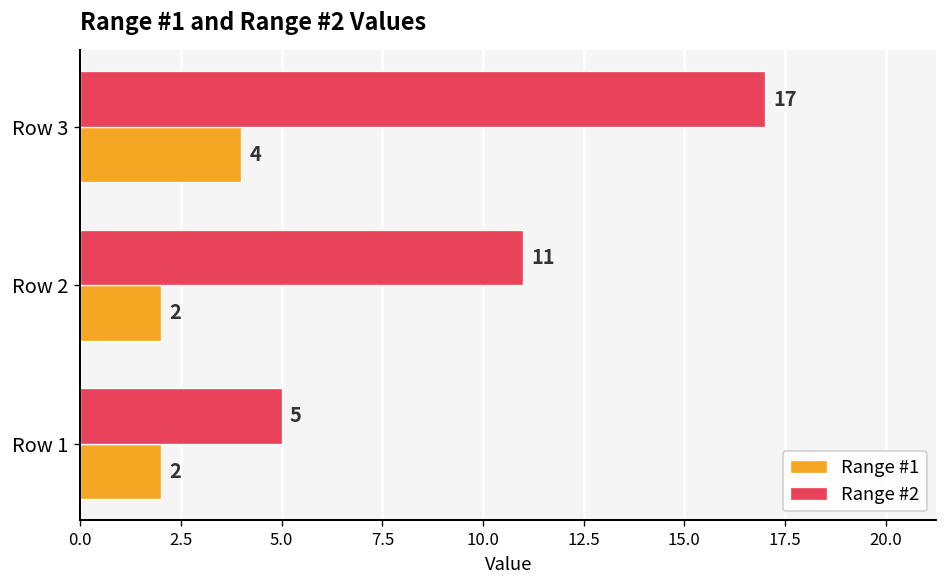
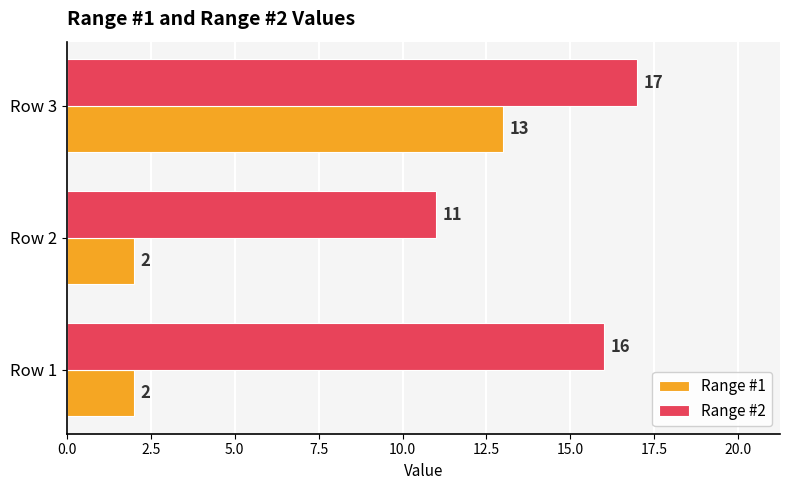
Range #1, Row 3: 4 -> 13
Range #2, Row 1: 5 -> 16
